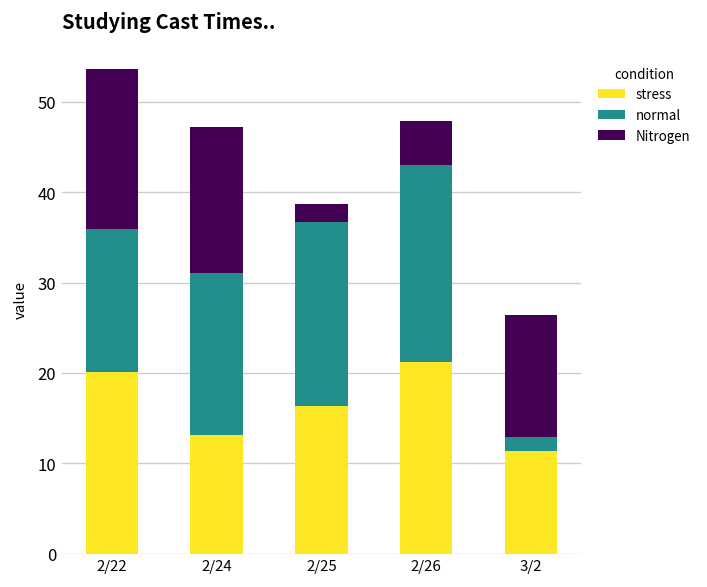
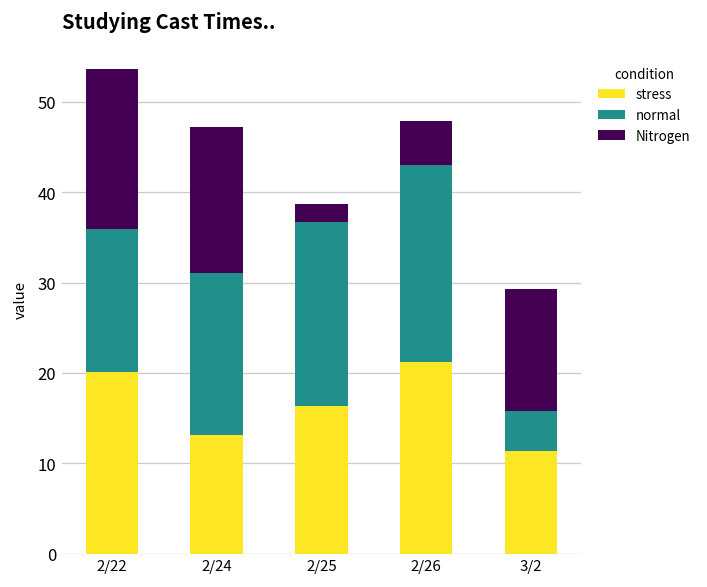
normal, 3/2: 2 -> 4
